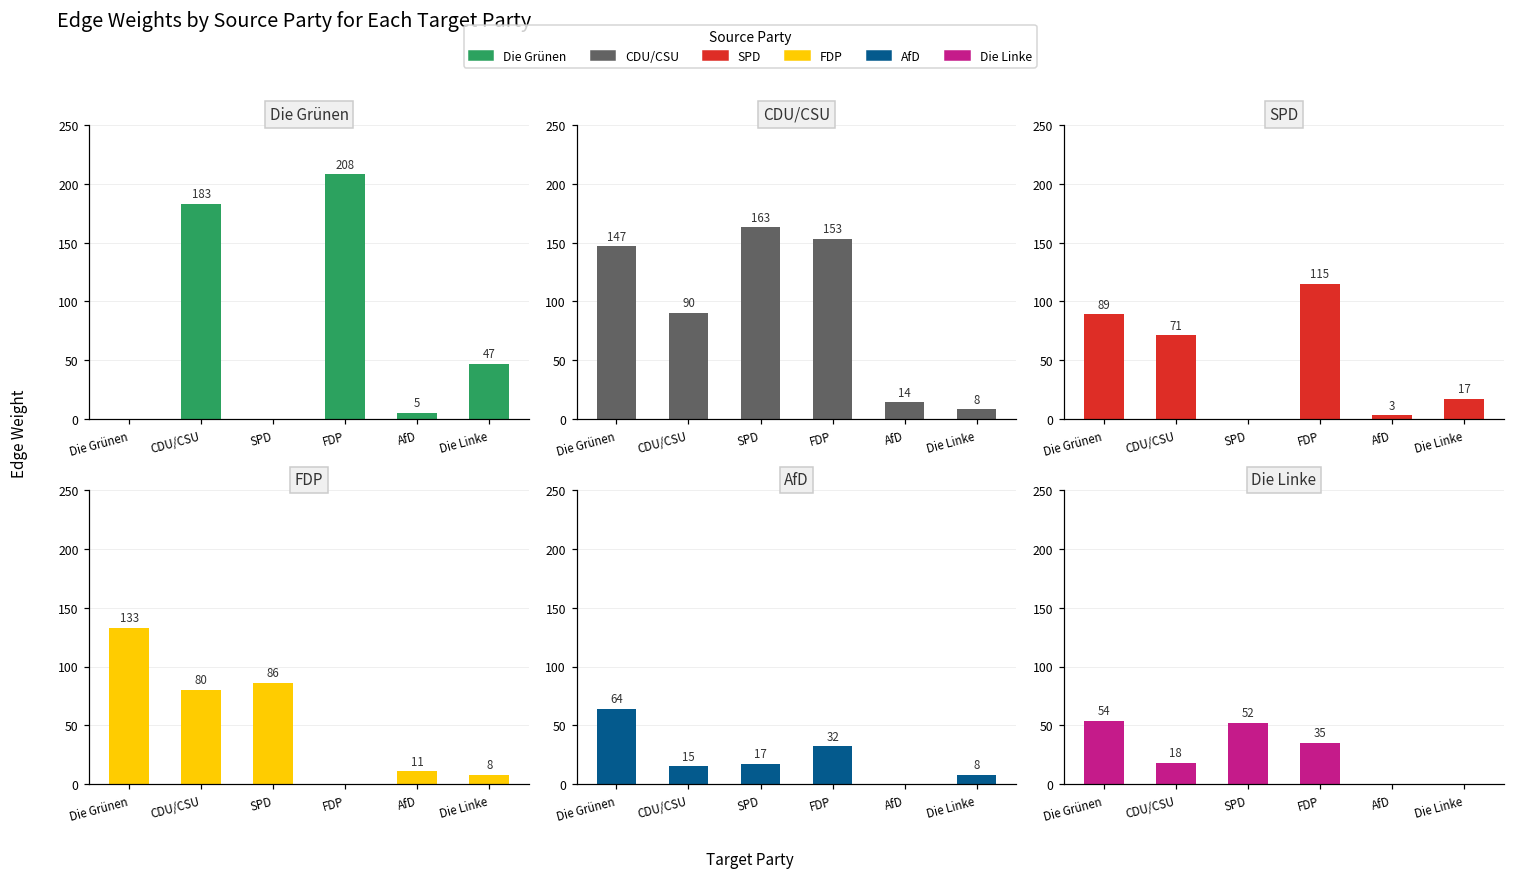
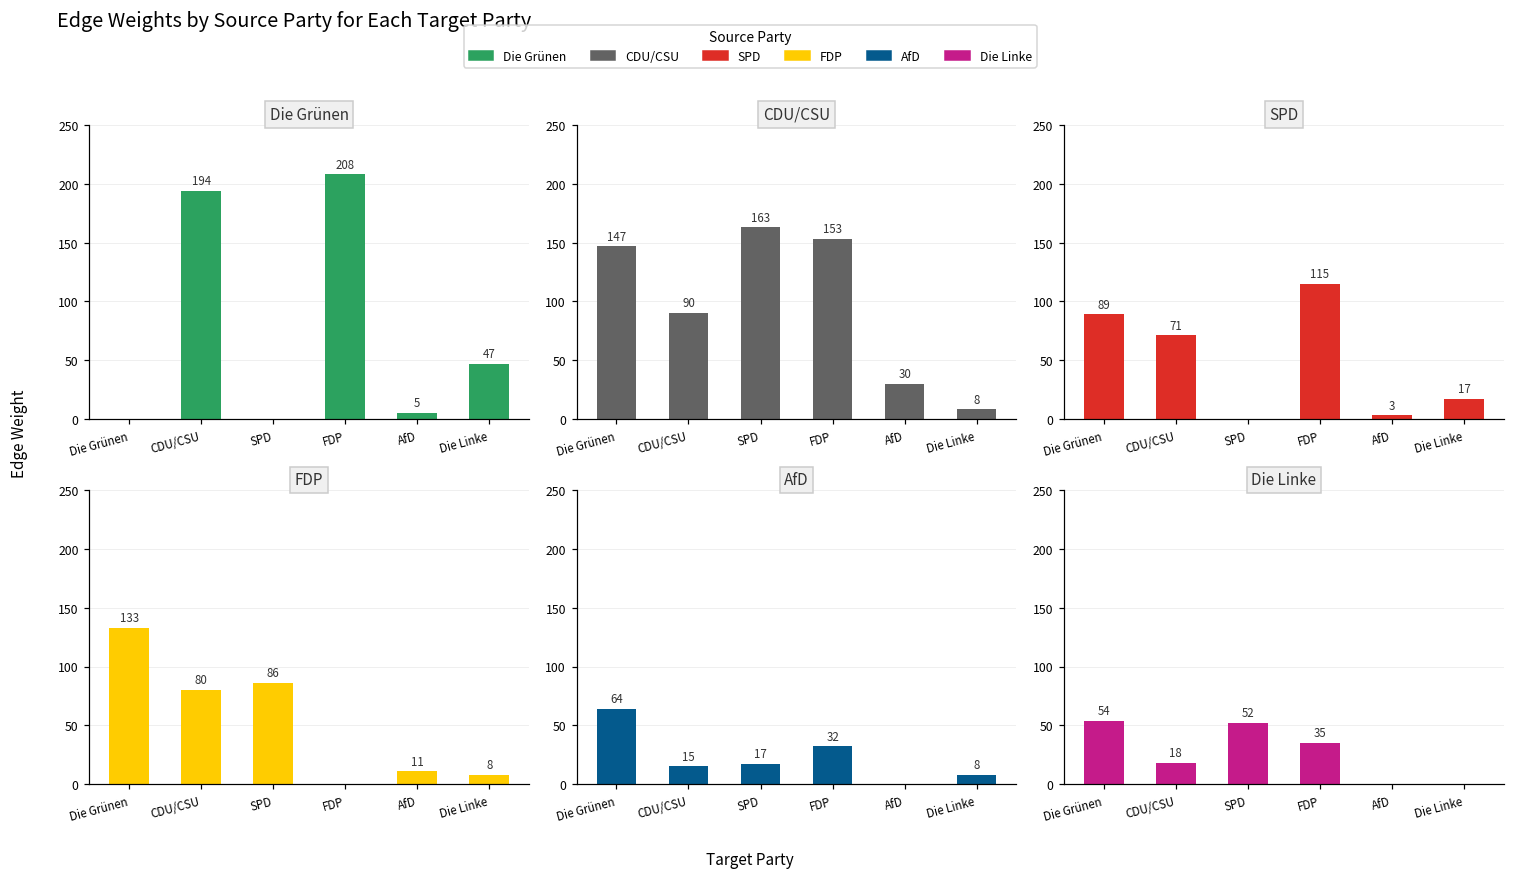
Die Grünen, CDU/CSU: 183 -> 194
CDU/CSU, AfD: 14 -> 30
